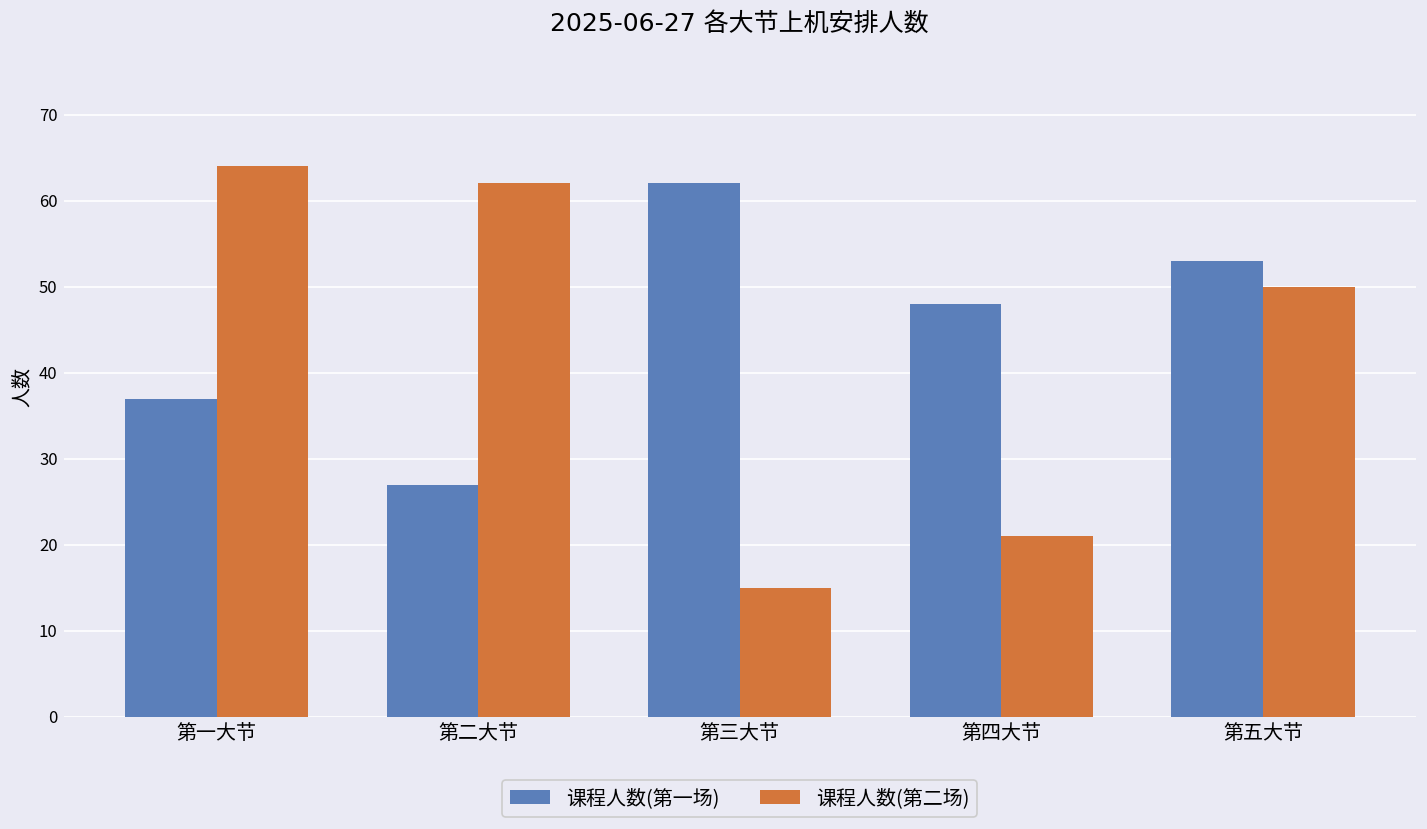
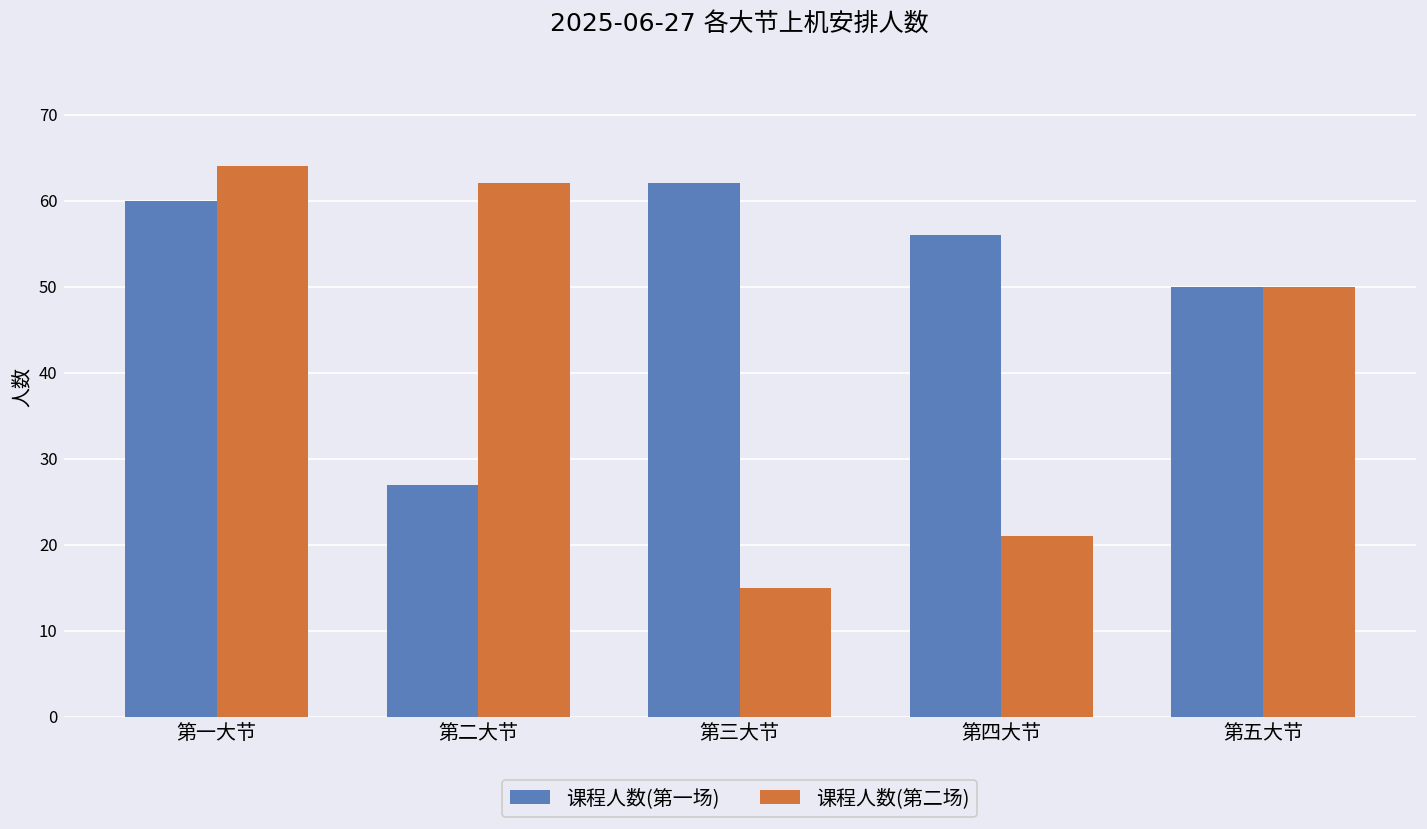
课程人数(第一场), 第一大节: 37 -> 60
课程人数(第一场), 第四大节: 48 -> 56
课程人数(第一场), 第五大节: 53 -> 50
